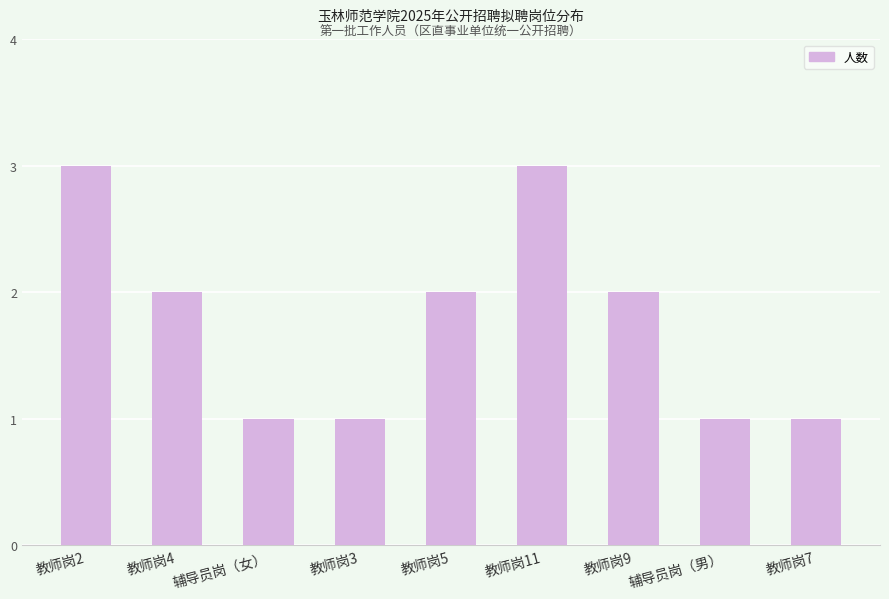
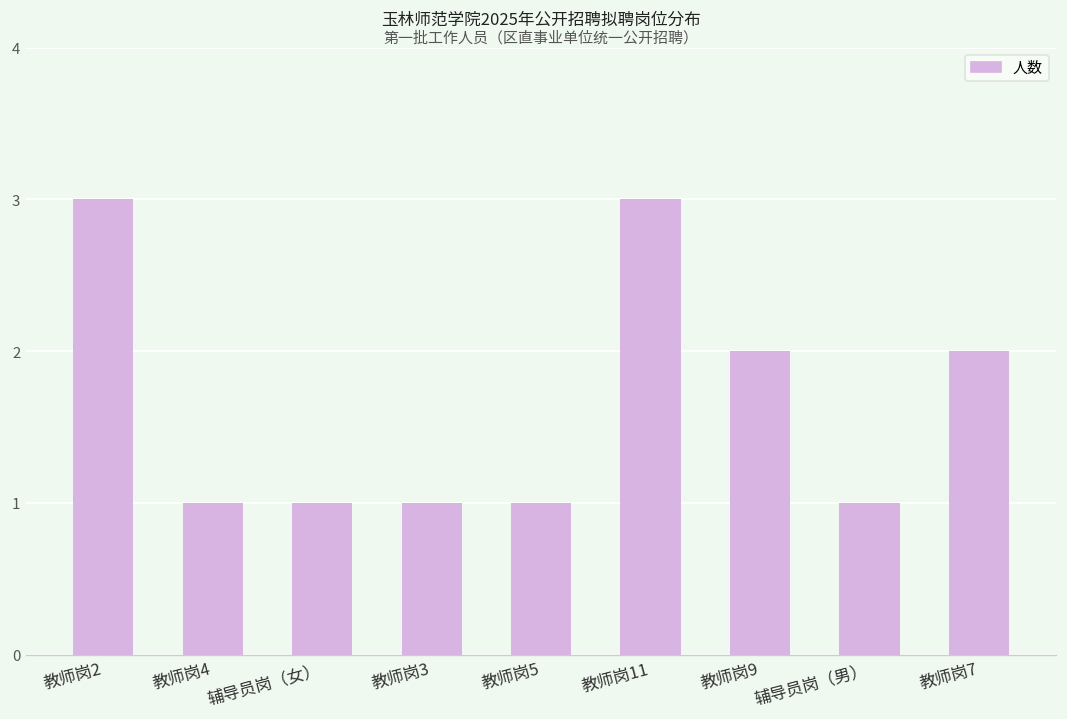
教师岗4: 2 -> 1
教师岗5: 2 -> 1
教师岗7: 1 -> 2
